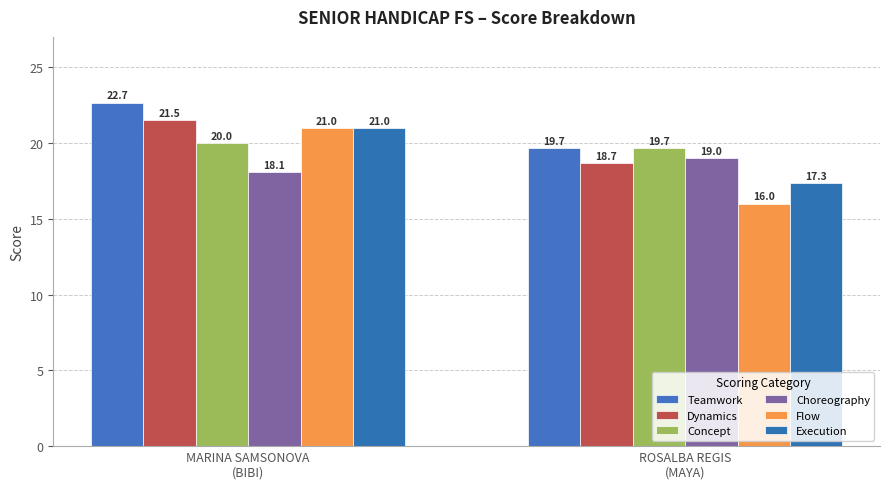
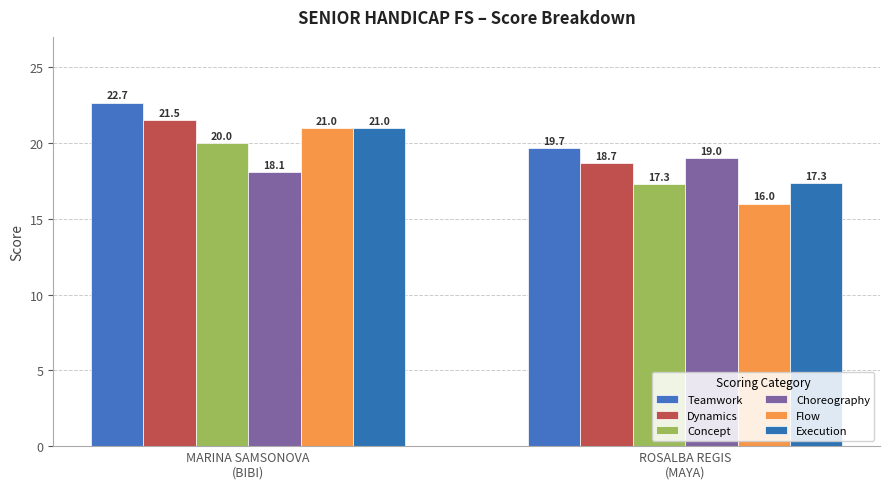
Concept, ROSALBA REGIS (MAYA): 19.7 -> 17.3
